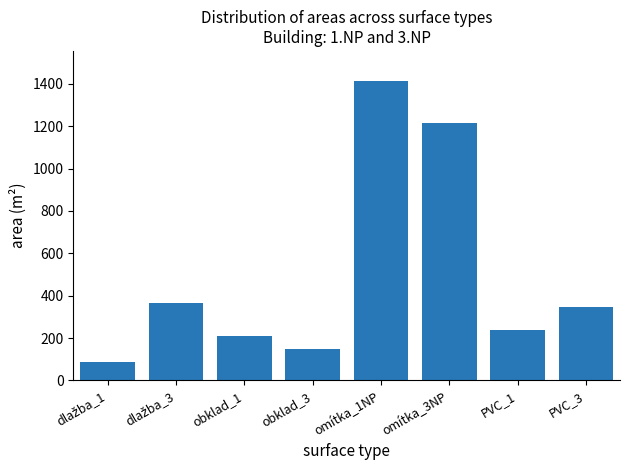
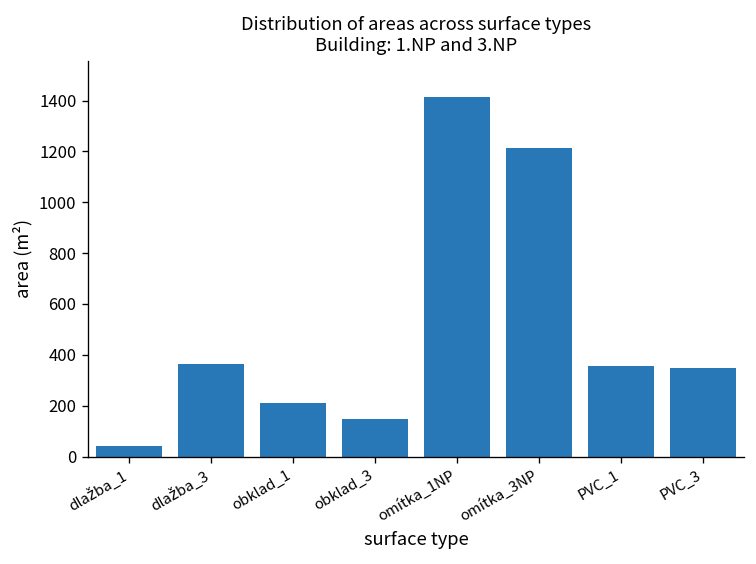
dlažba_1: 90 -> 40
PVC_1: 240 -> 360
